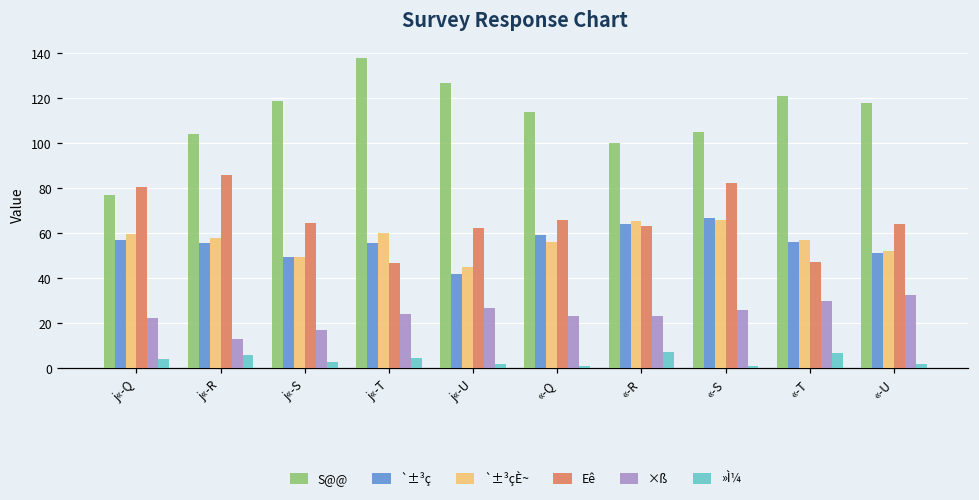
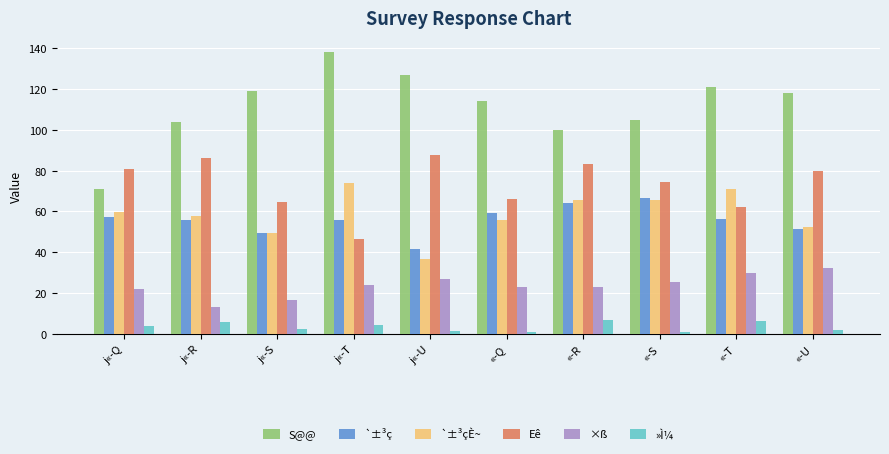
S@@, j«-Q: 77 -> 71
`±³çÈ~, j«-T: 60 -> 74
`±³çÈ~, j«-U: 45 -> 37
Eê, j«-U: 62 -> 88
Eê, «-R: 63 -> 83
Eê, «-S: 83 -> 74
`±³çÈ~, «-T: 57 -> 71
Eê, «-T: 47 -> 62
Eê, «-U: 64 -> 80
